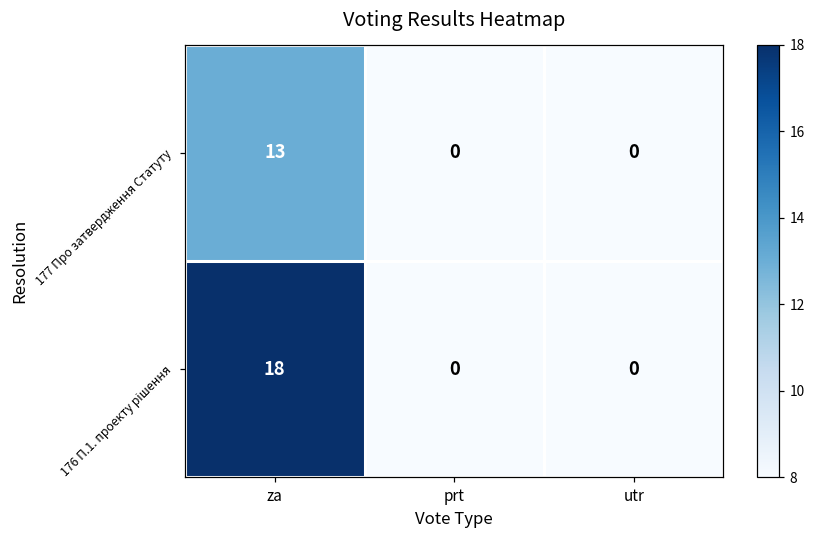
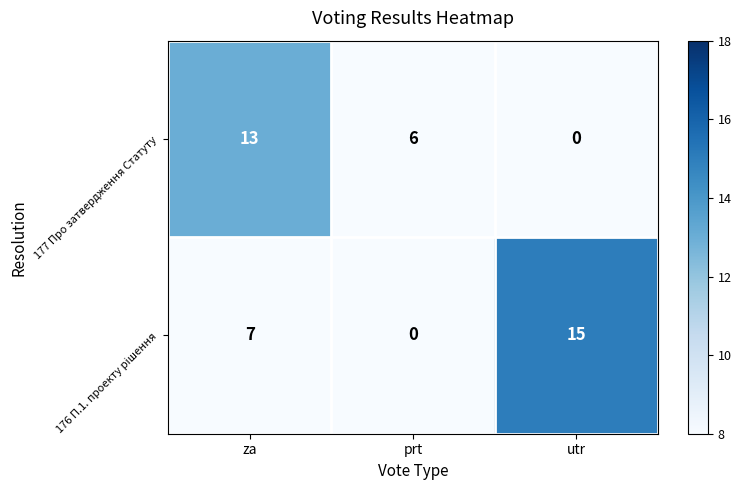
177 Про затвердження Статуту, prt: 0 -> 6
176 П.1. проекту рішення, za: 18 -> 7
176 П.1. проекту рішення, utr: 0 -> 15
